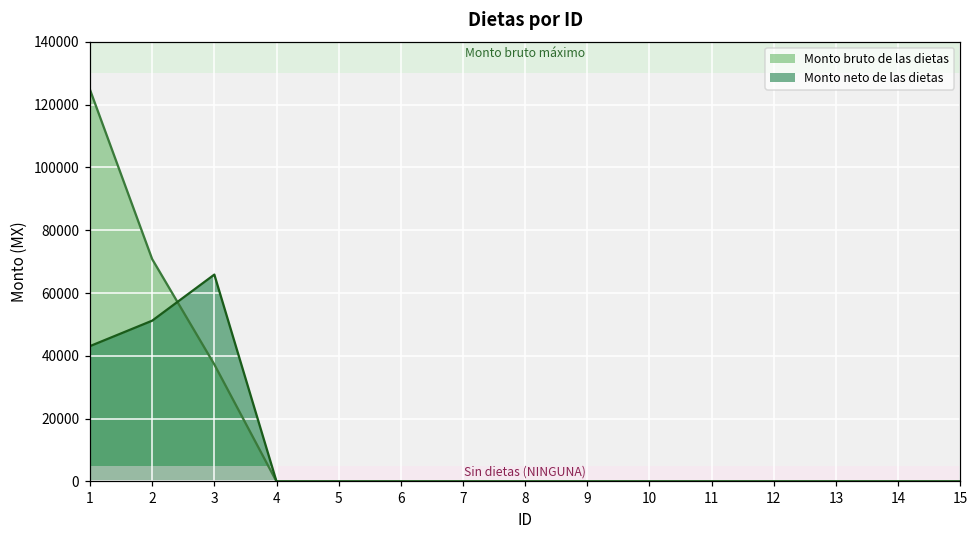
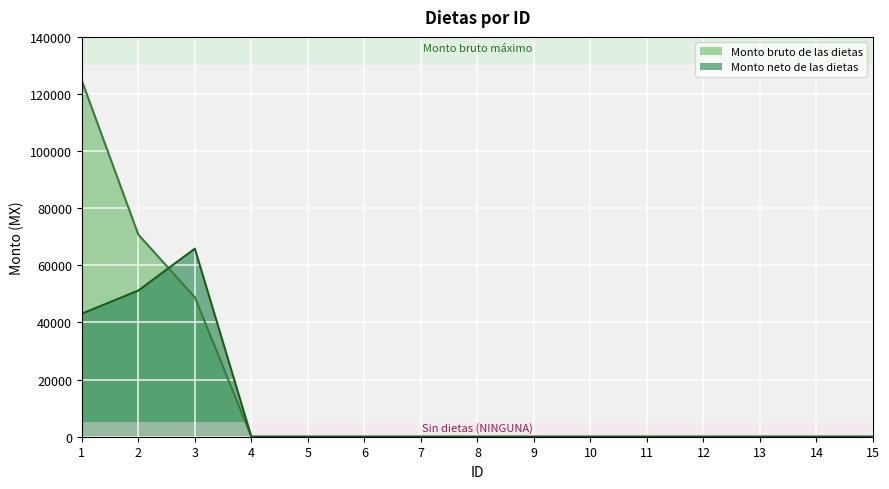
Monto bruto de las dietas, 3: 37000 -> 49000
